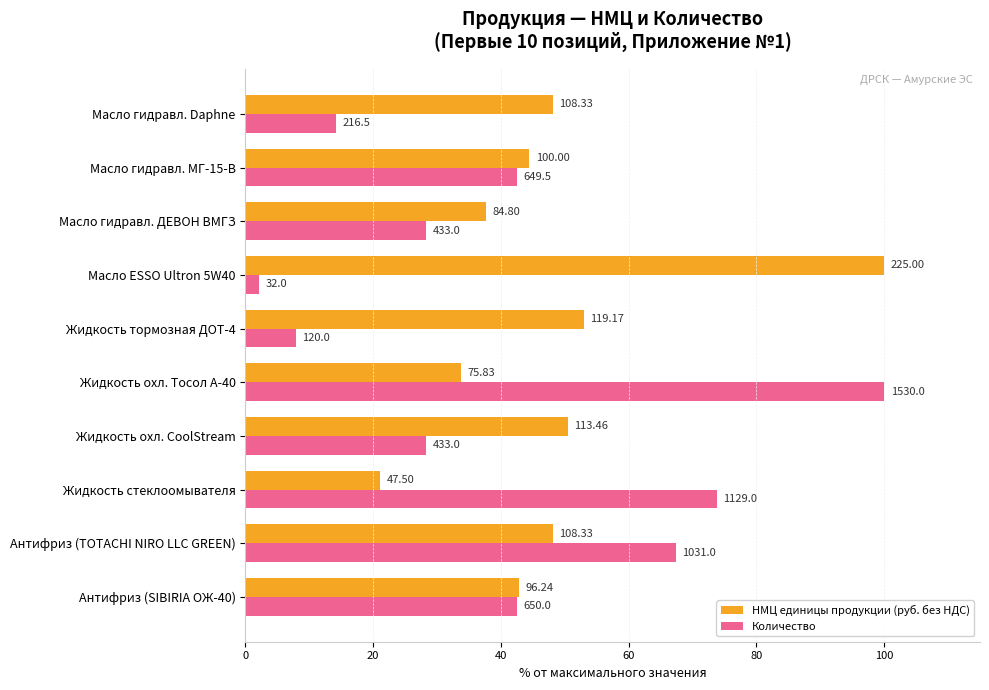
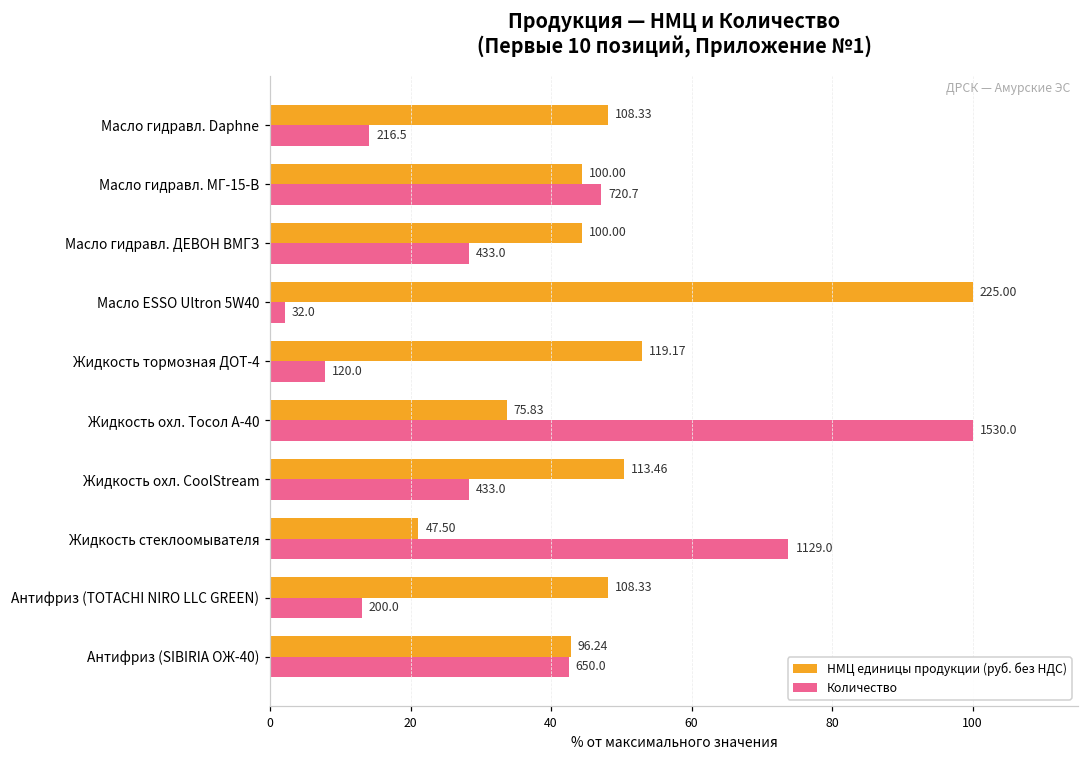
Количество, Масло гидравл. МГ-15-В: 649.5 -> 720.7
НМЦ единицы продукции (руб. без НДС), Масло гидравл. ДЕВОН ВМГЗ: 84.80 -> 100.00
Количество, Антифриз (TOTACHI NIRO LLC GREEN): 1031.0 -> 200.0
